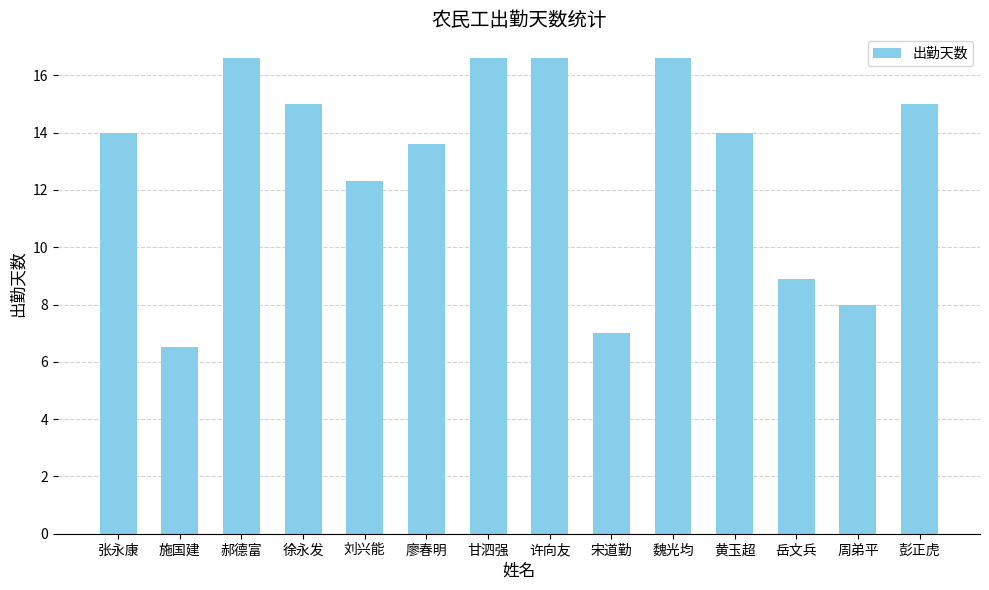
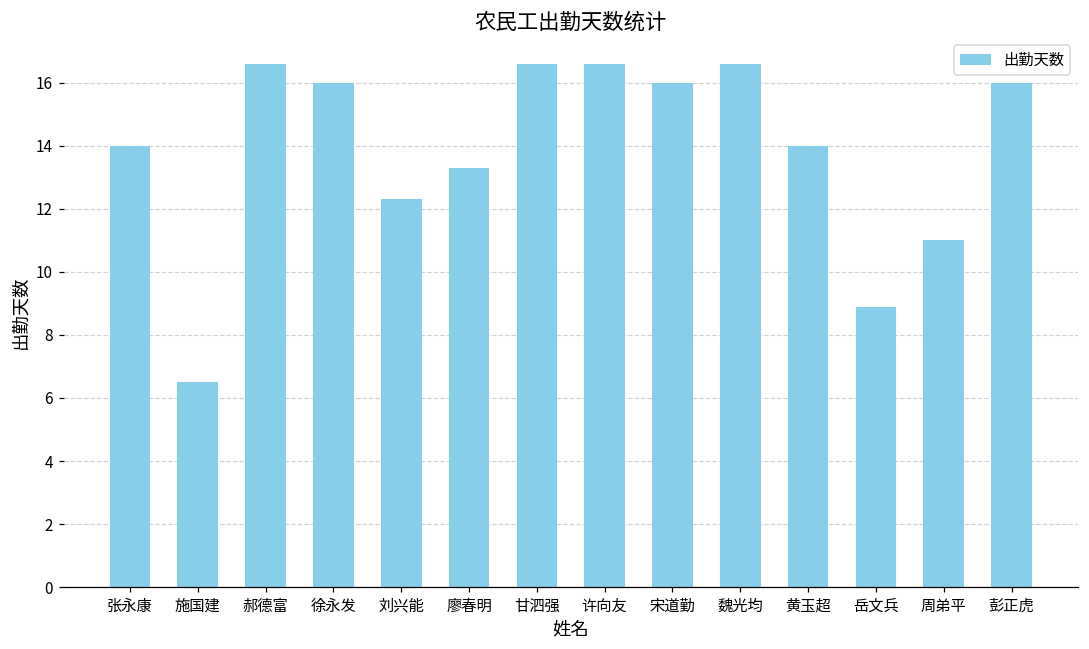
徐永发: 15 -> 16
廖春明: 13.6 -> 13.3
宋道勤: 7 -> 16
周弟平: 8 -> 11
彭正虎: 15 -> 16
